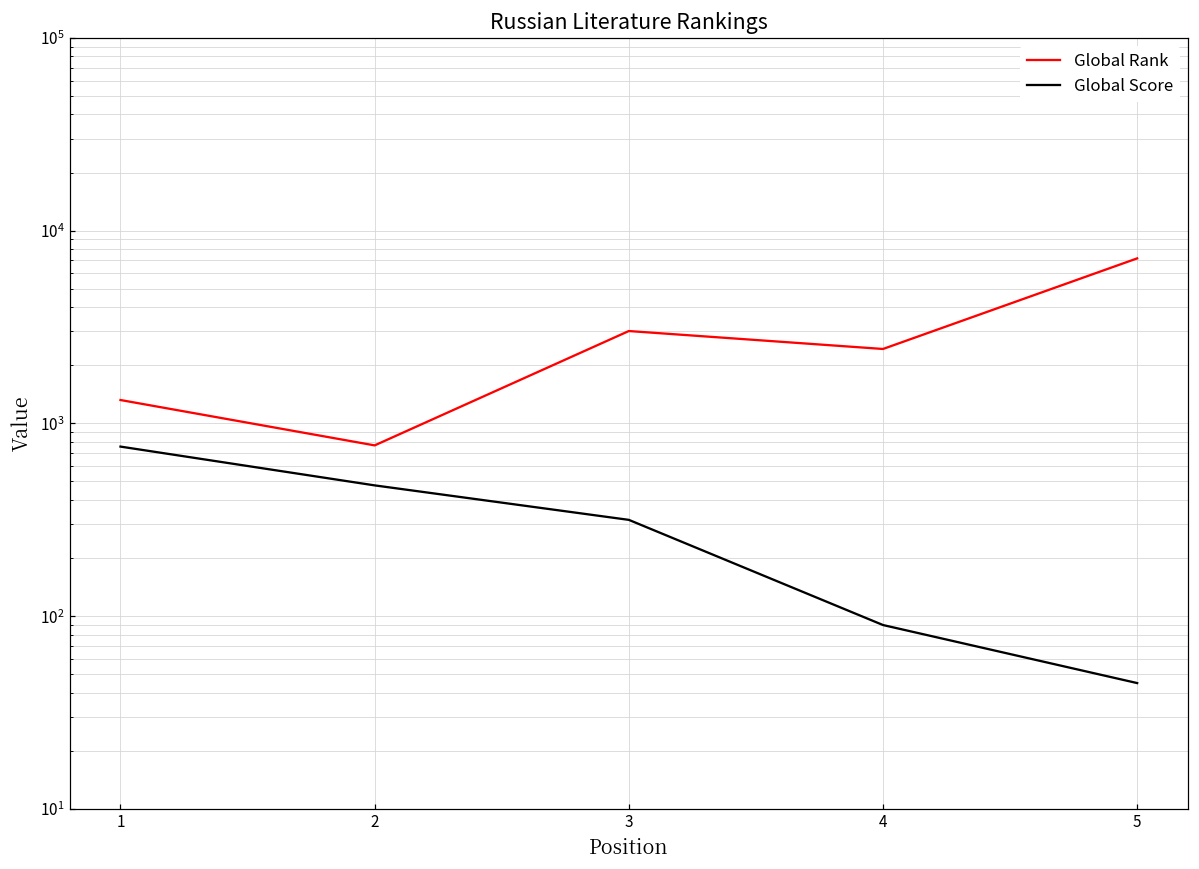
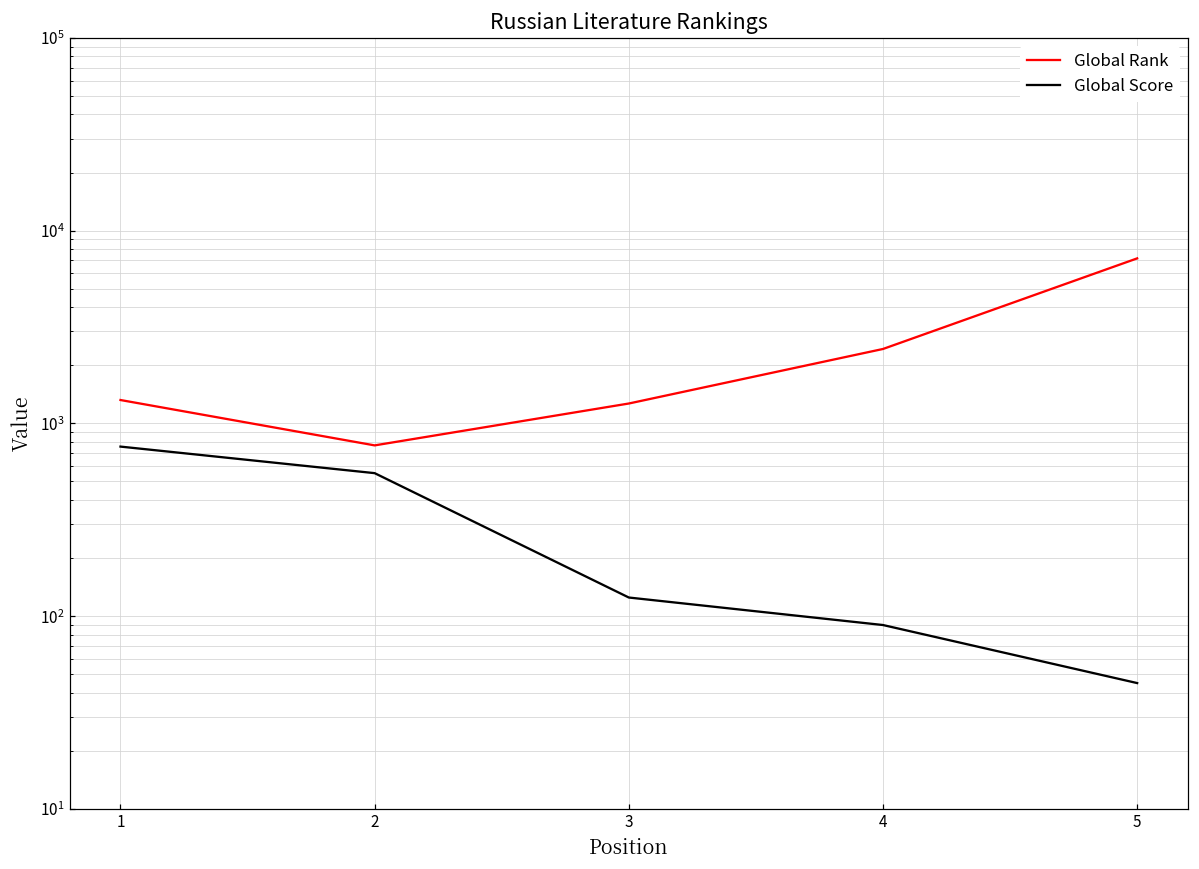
Global Score, 2: 480 -> 550
Global Rank, 3: 3000 -> 1300
Global Score, 3: 320 -> 130
